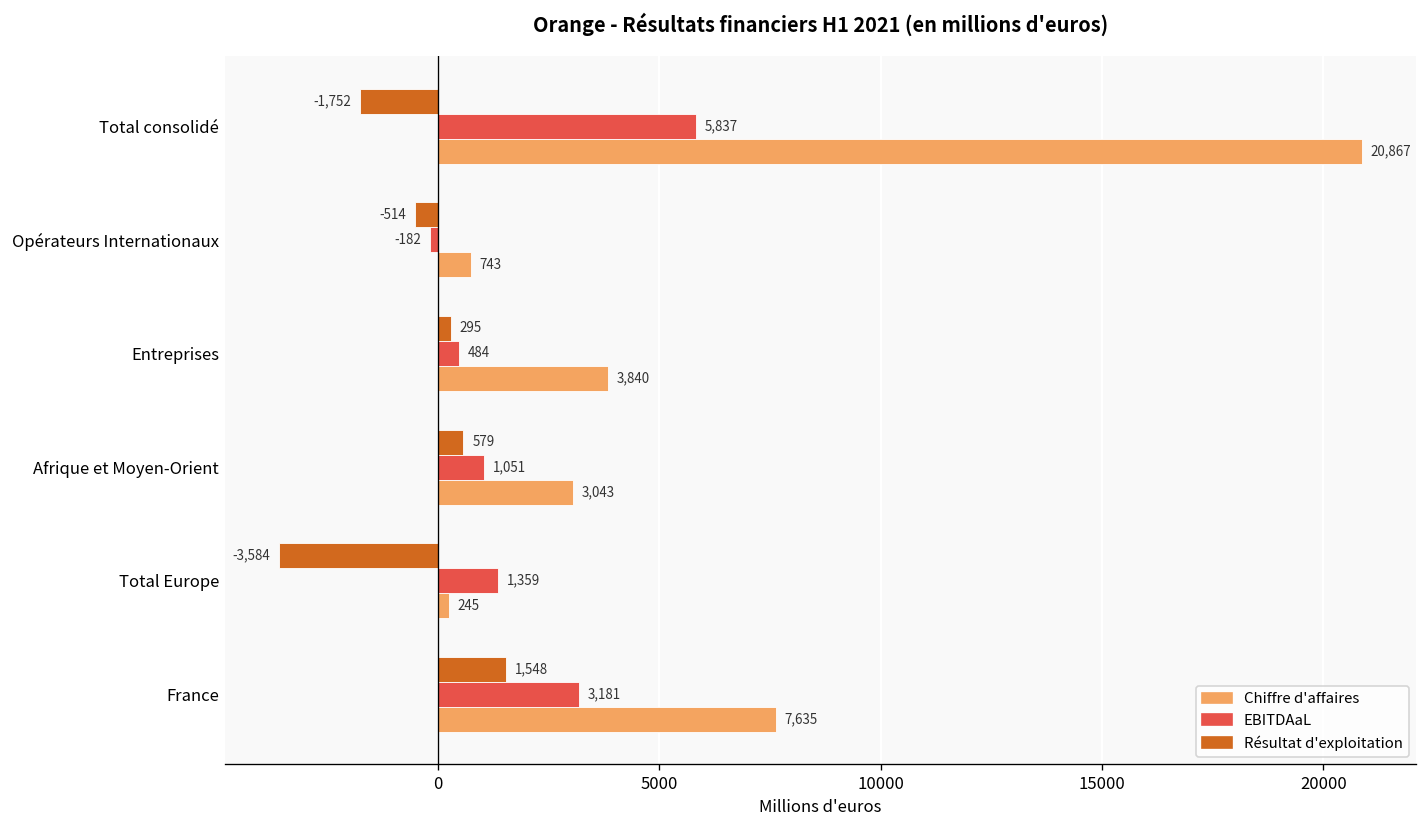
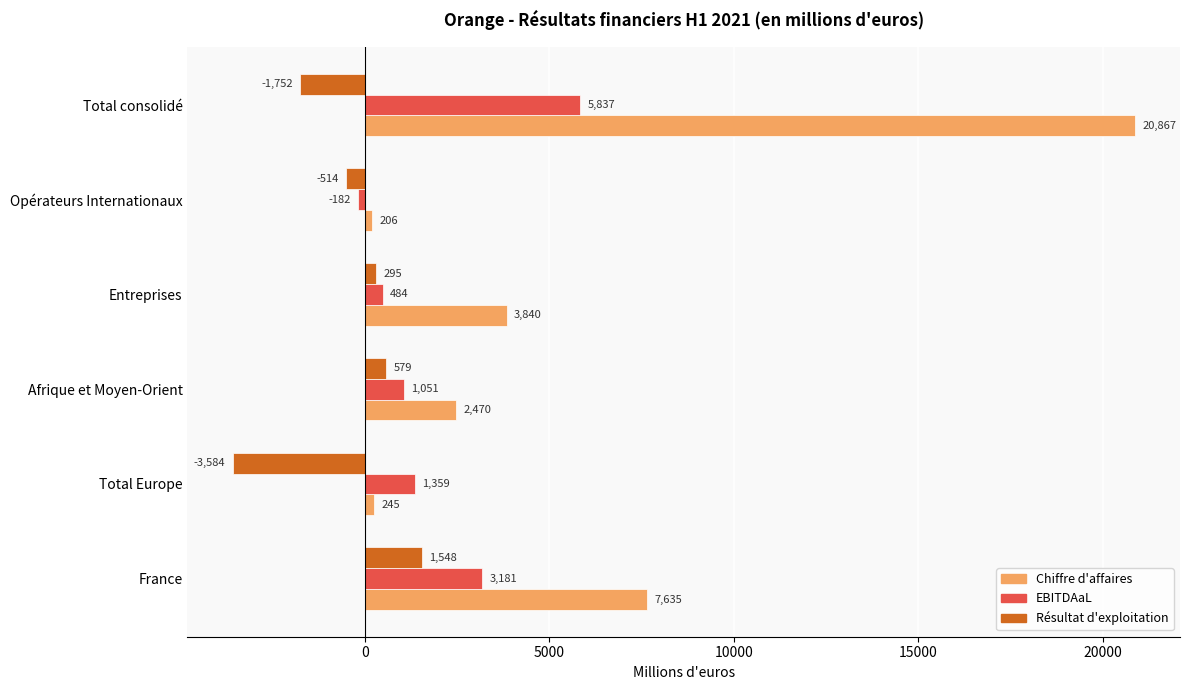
Chiffre d'affaires, Opérateurs Internationaux: 743 -> 206
Chiffre d'affaires, Afrique et Moyen-Orient: 3,043 -> 2,470
